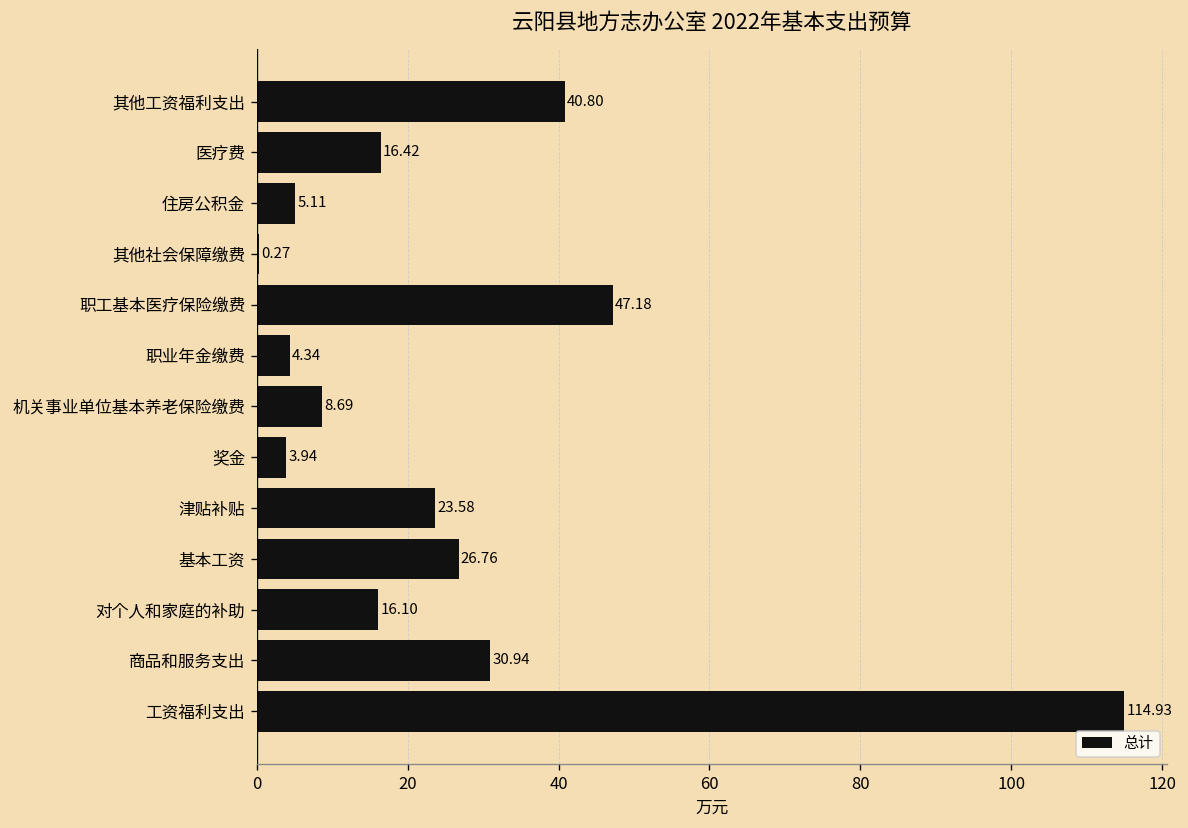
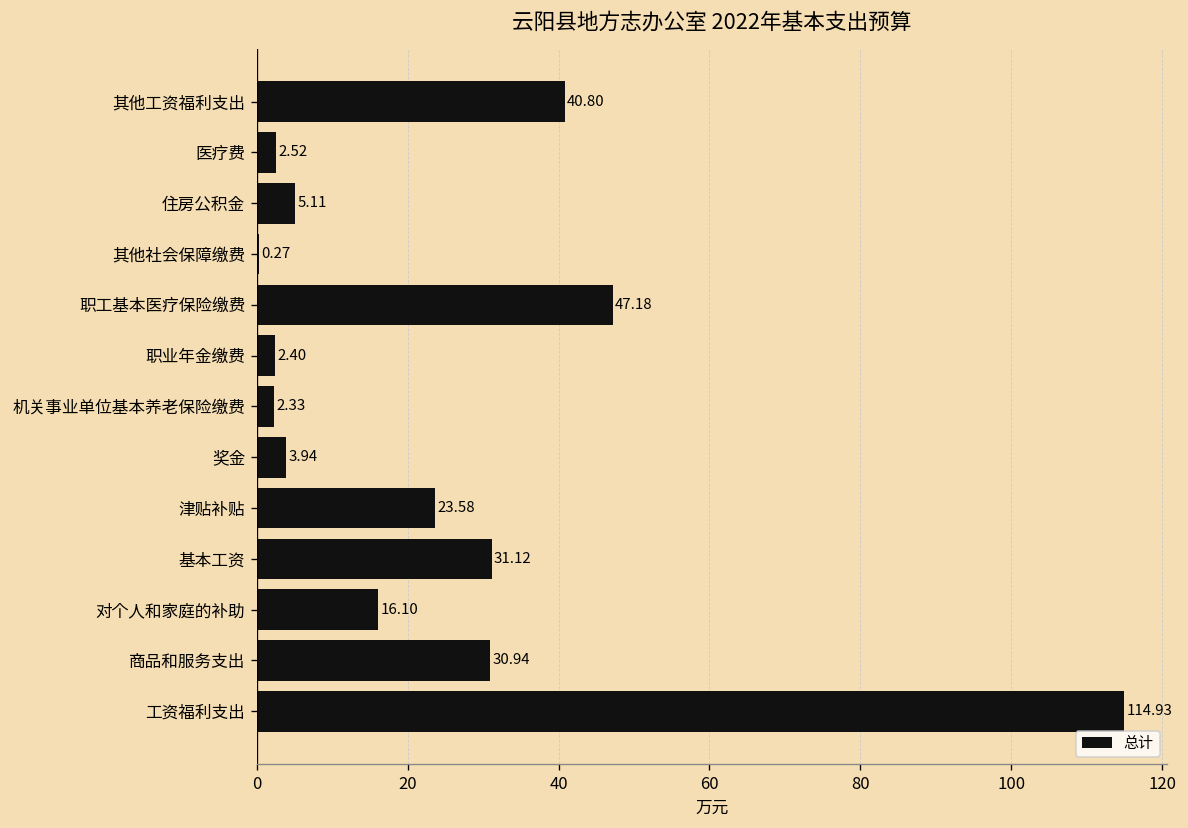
医疗费: 16.42 -> 2.52
职业年金缴费: 4.34 -> 2.40
机关事业单位基本养老保险缴费: 8.69 -> 2.33
基本工资: 26.76 -> 31.12
